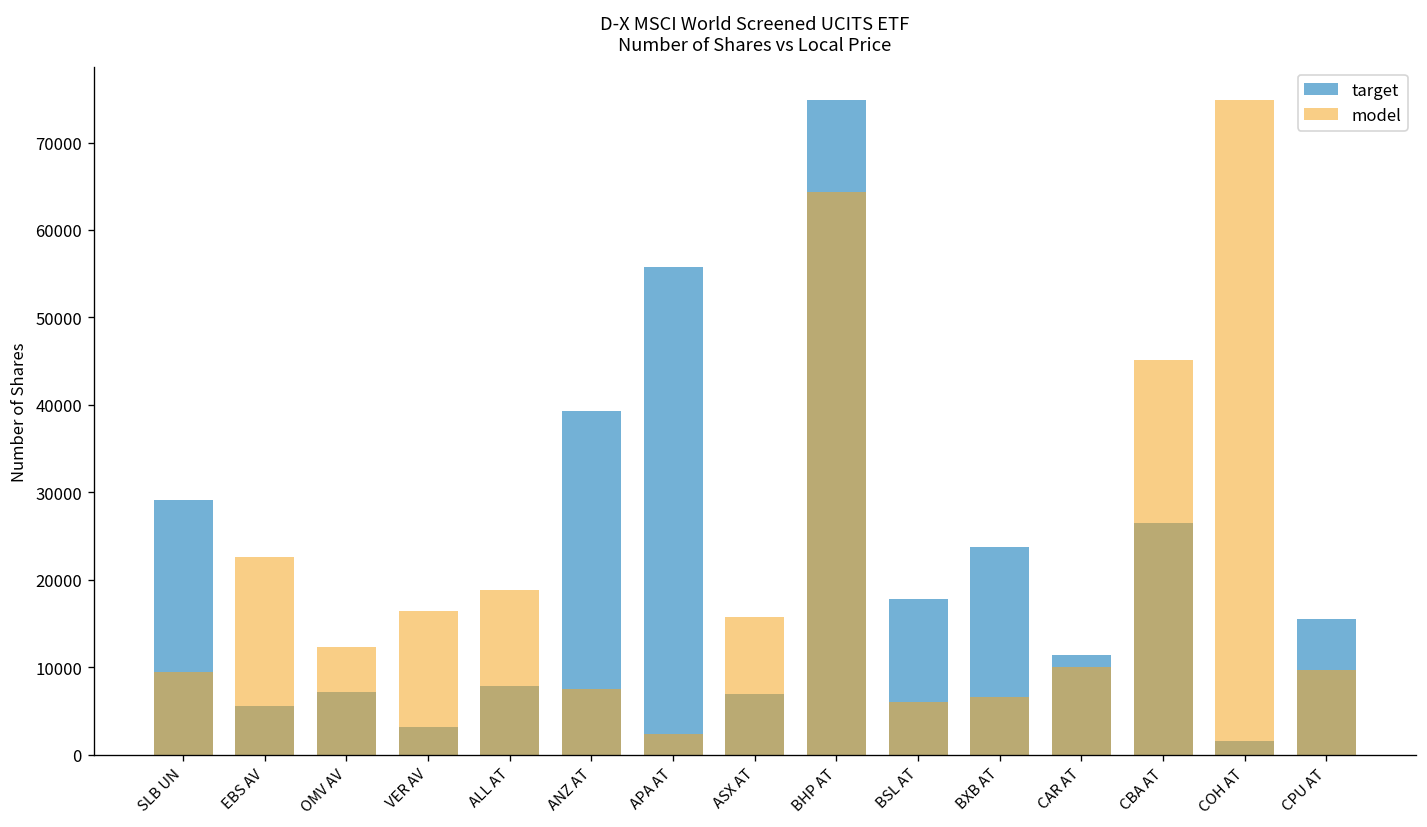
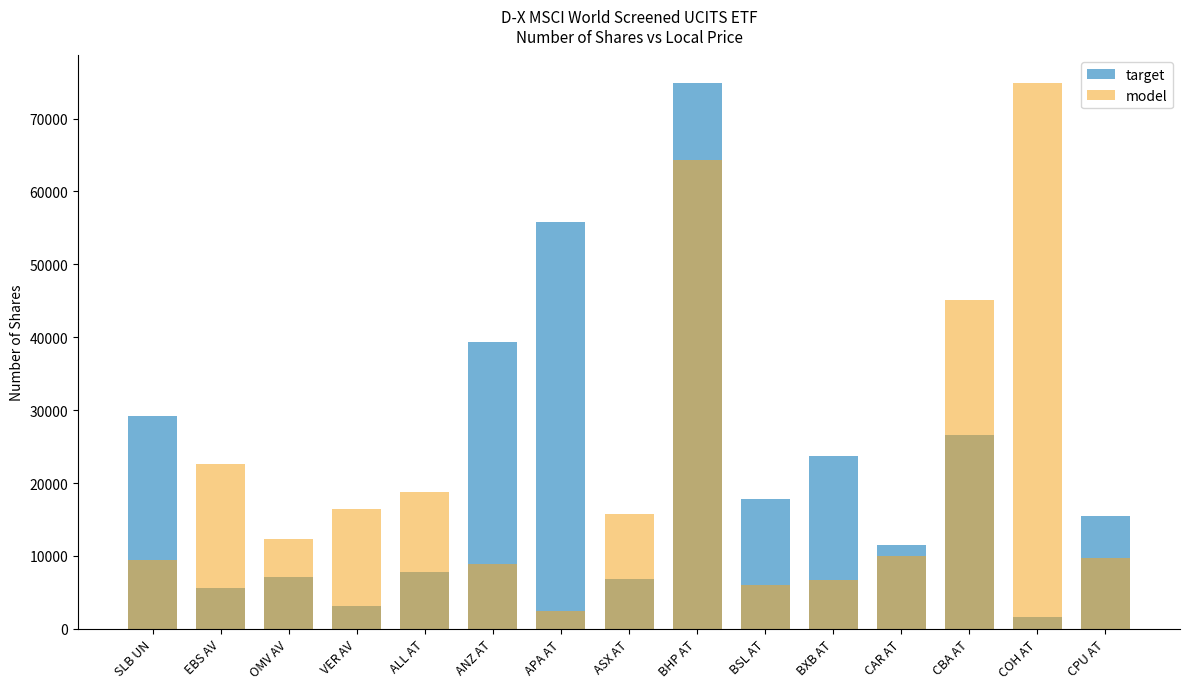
model, ANZ AT: 8000 -> 9000
